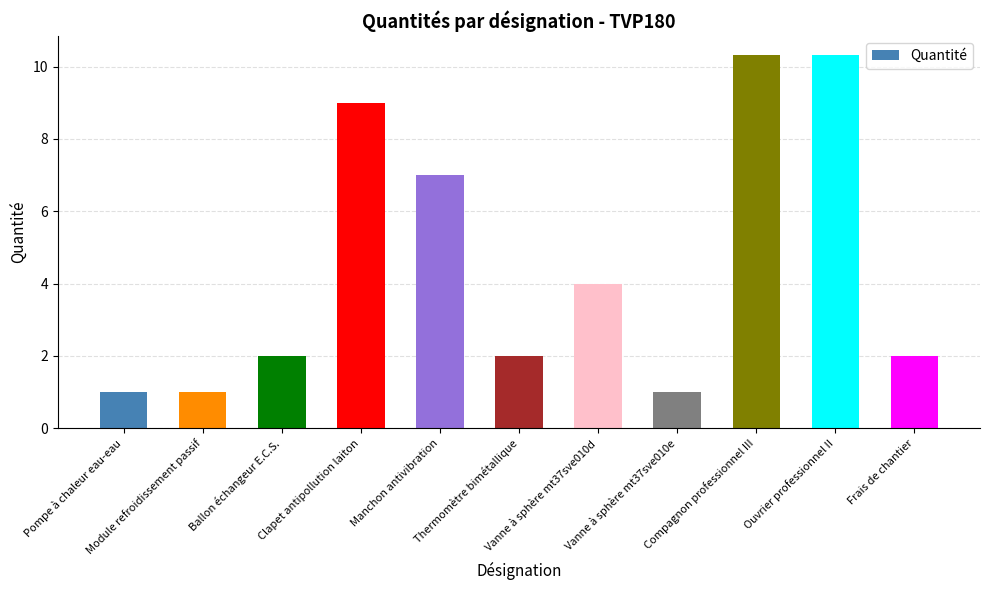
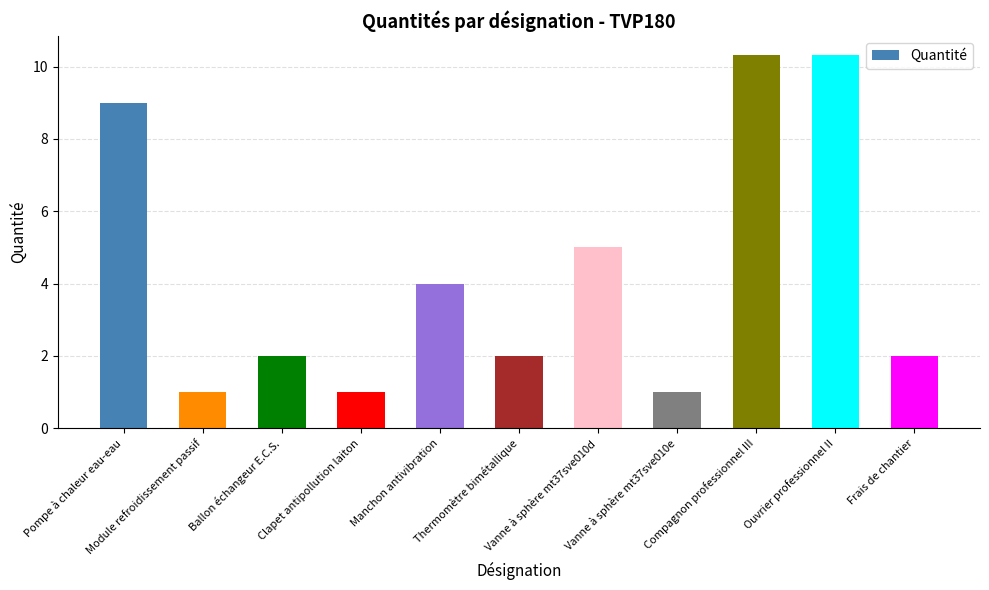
Pompe à chaleur eau-eau: 1 -> 9
Clapet antipollution laiton: 9 -> 1
Manchon antivibration: 7 -> 4
Vanne à sphère mt37sve010d: 4 -> 5
